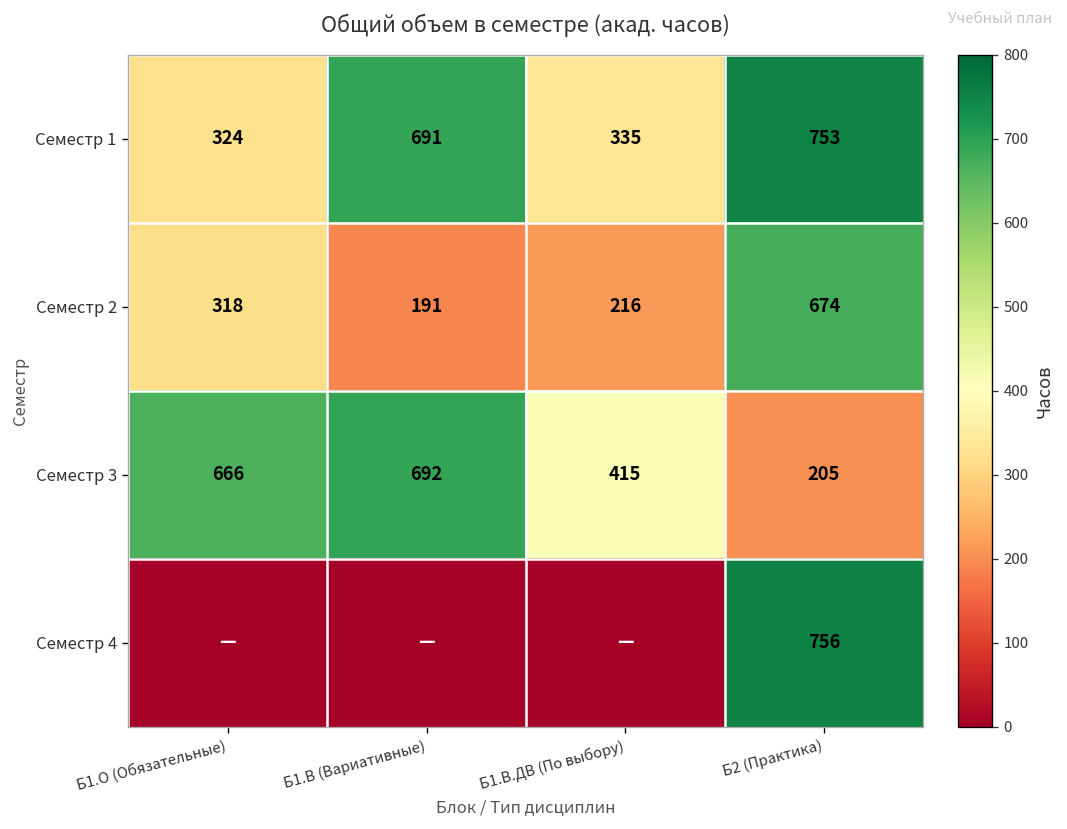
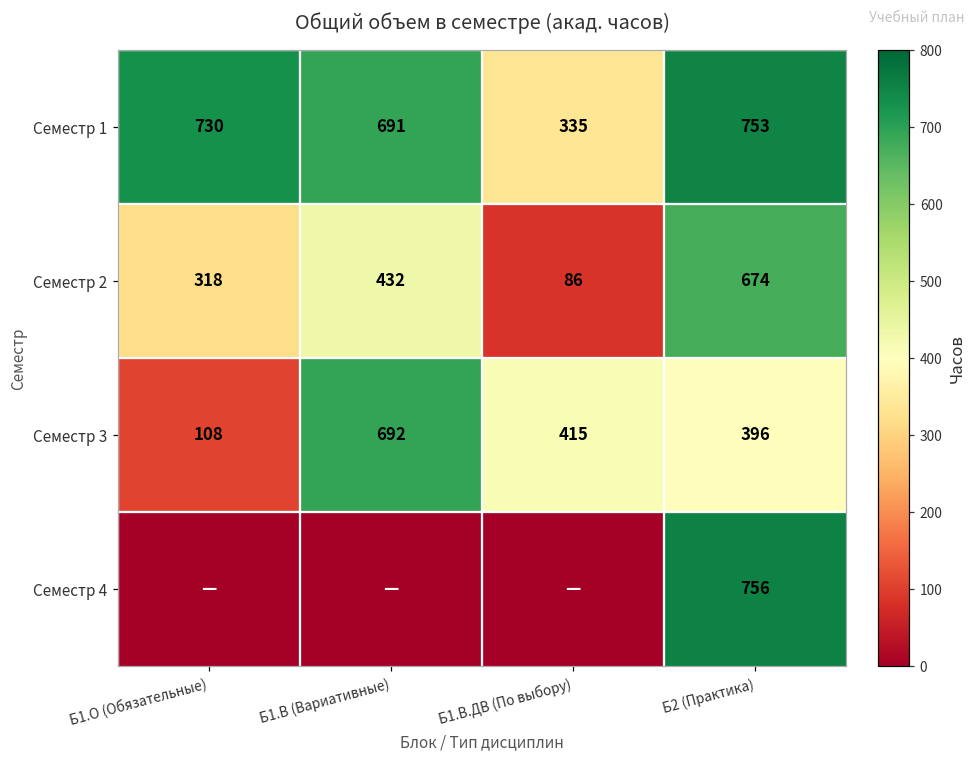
Семестр 1, Б1.О (Обязательные): 324 -> 730
Семестр 2, Б1.В (Вариативные): 191 -> 432
Семестр 2, Б1.В.ДВ (По выбору): 216 -> 86
Семестр 3, Б1.О (Обязательные): 666 -> 108
Семестр 3, Б2 (Практика): 205 -> 396
